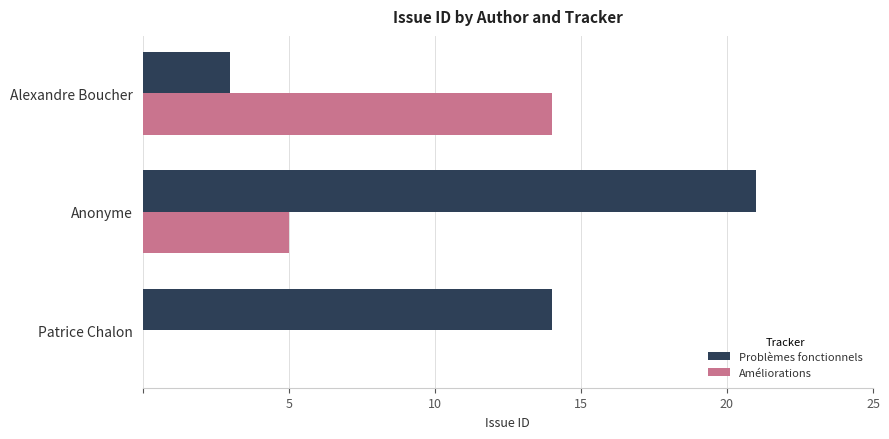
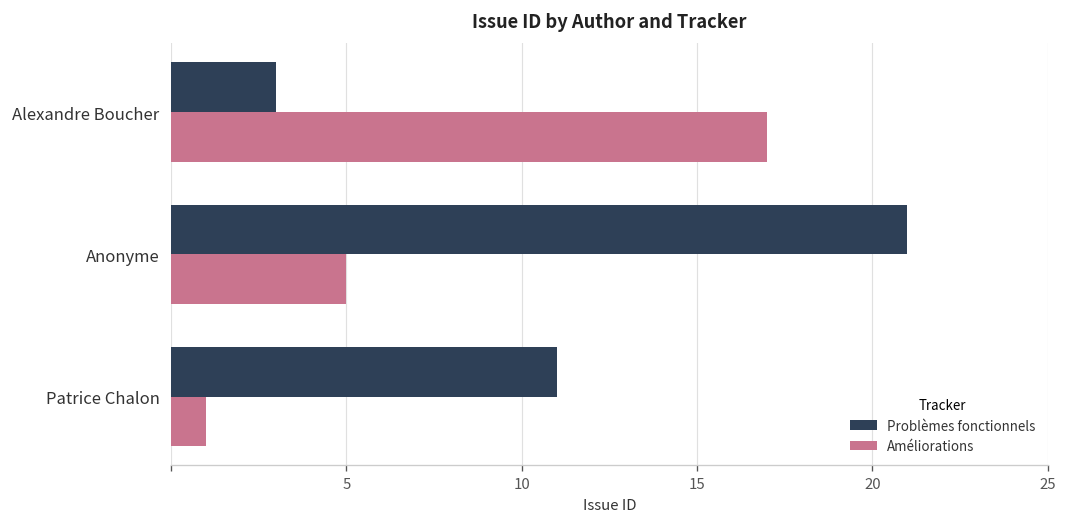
Améliorations, Alexandre Boucher: 14 -> 17
Problèmes fonctionnels, Patrice Chalon: 14 -> 11
Améliorations, Patrice Chalon: 0 -> 1
